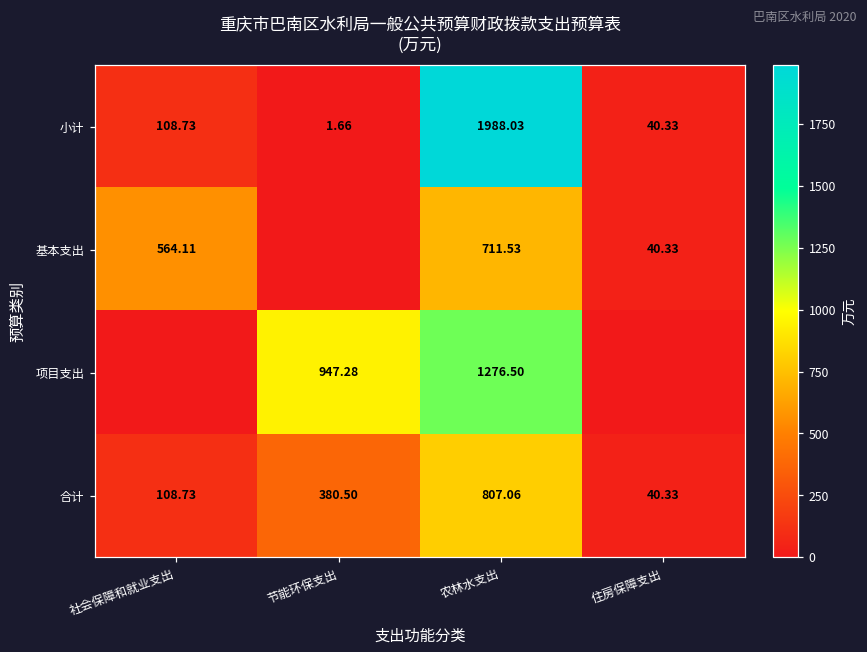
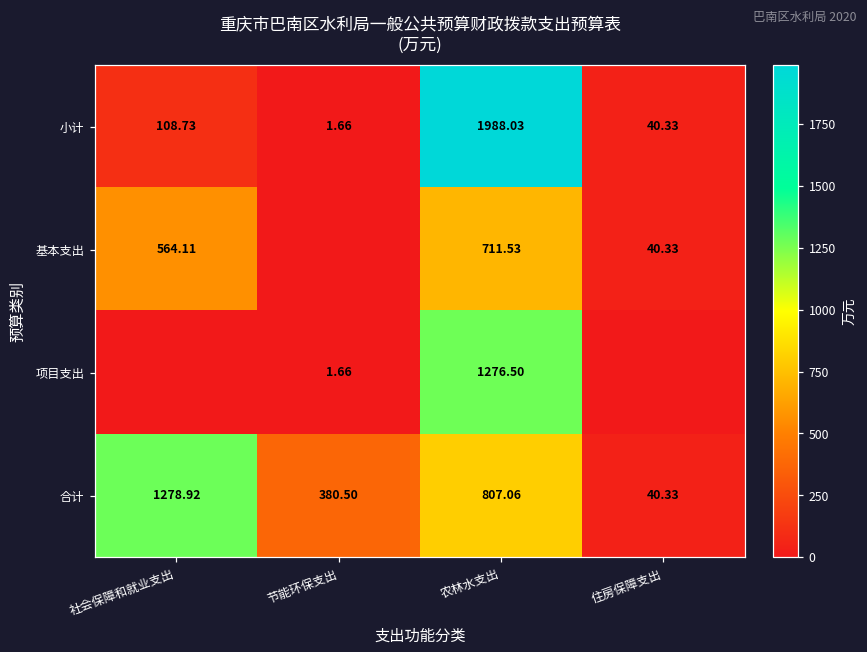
项目支出, 节能环保支出: 947.28 -> 1.66
合计, 社会保障和就业支出: 108.73 -> 1278.92
